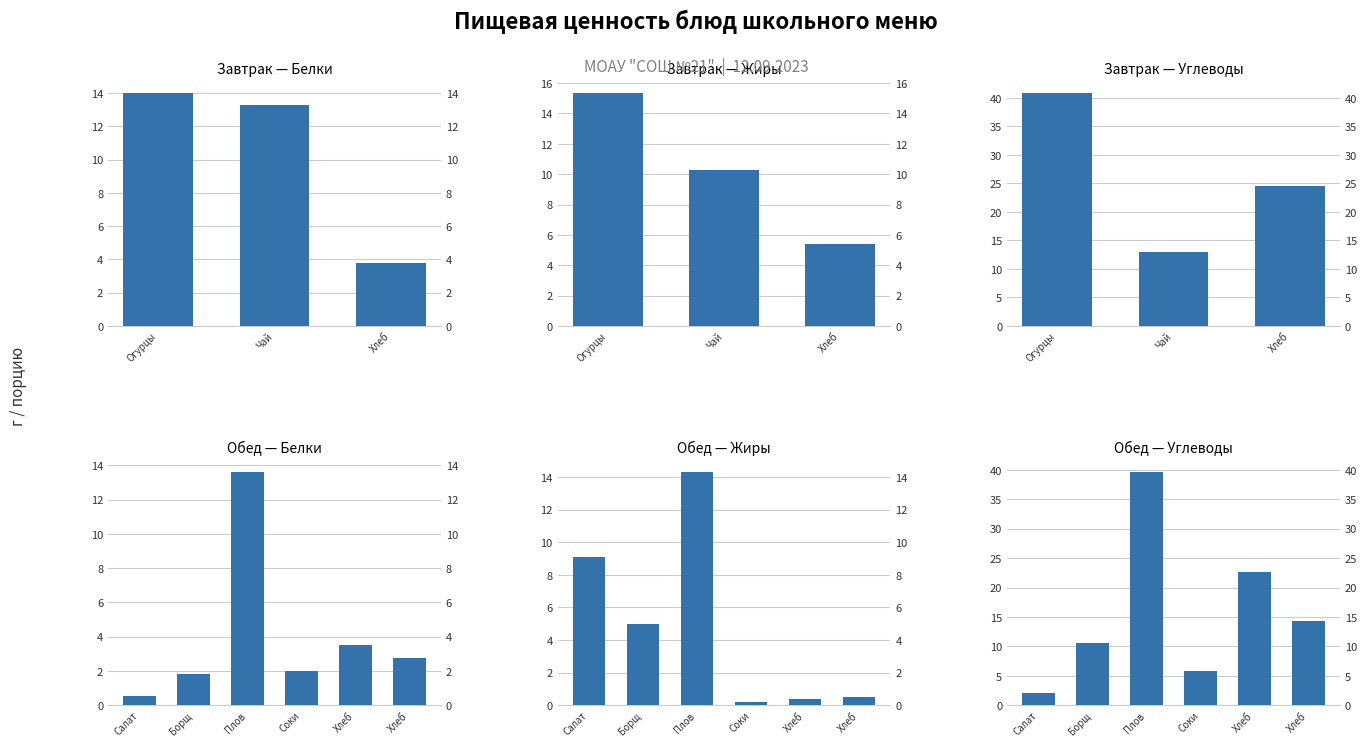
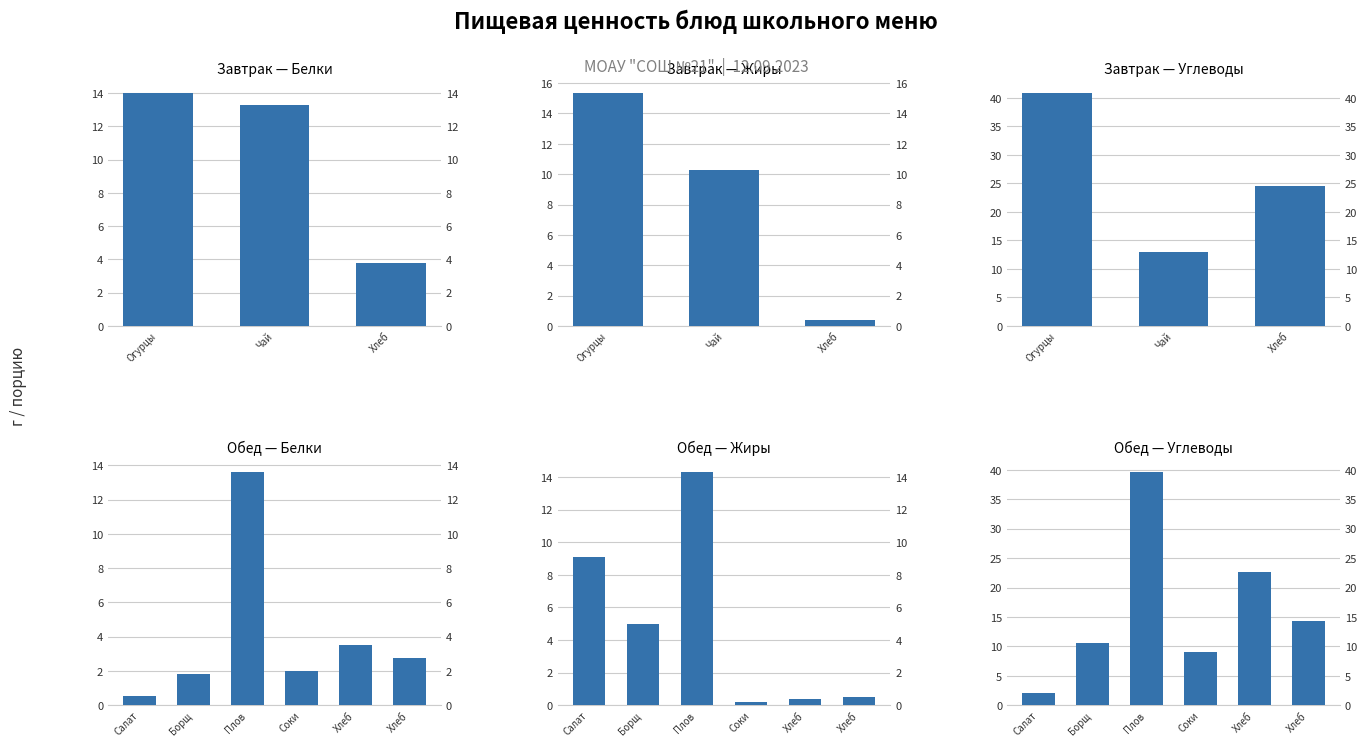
Завтрак — Жиры, Хлеб: 5.4 -> 0.4
Обед — Углеводы, Соки: 6 -> 9
